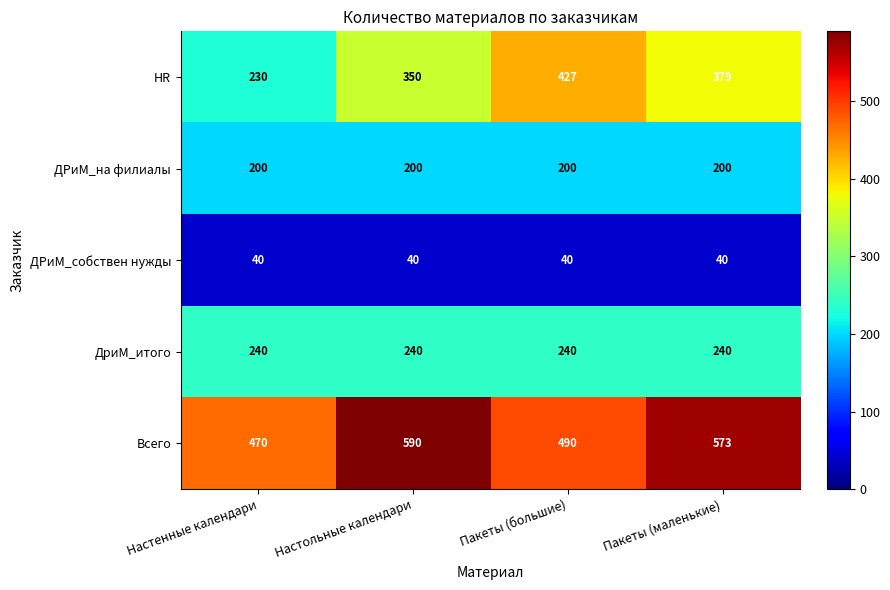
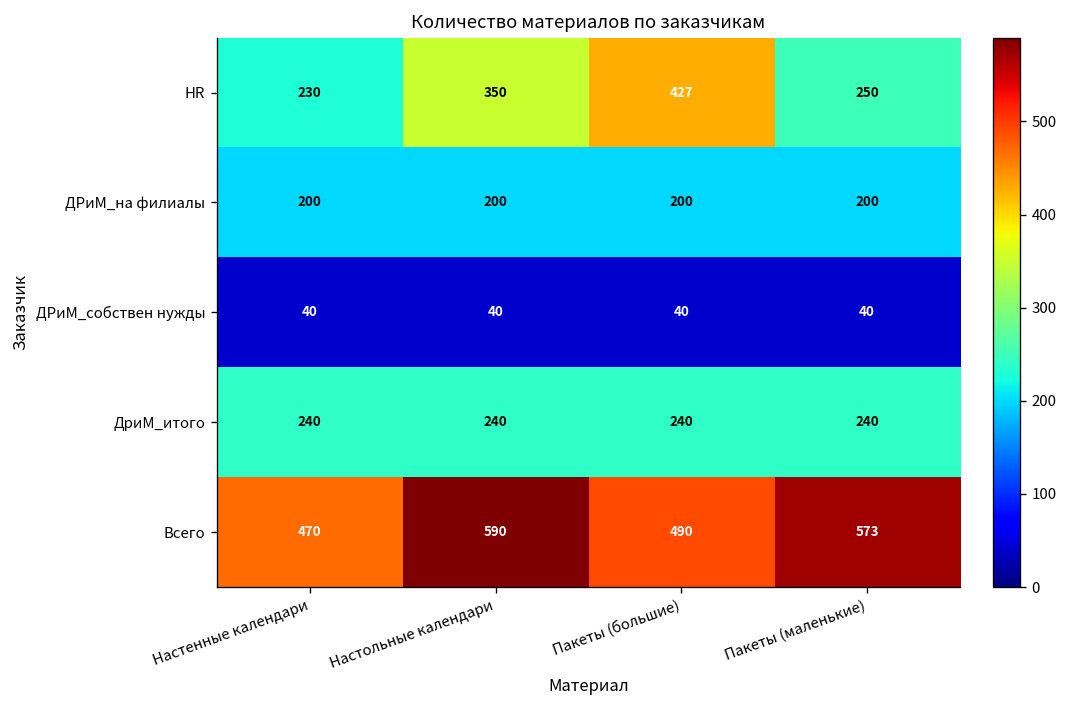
HR, Пакеты (маленькие): 379 -> 250
